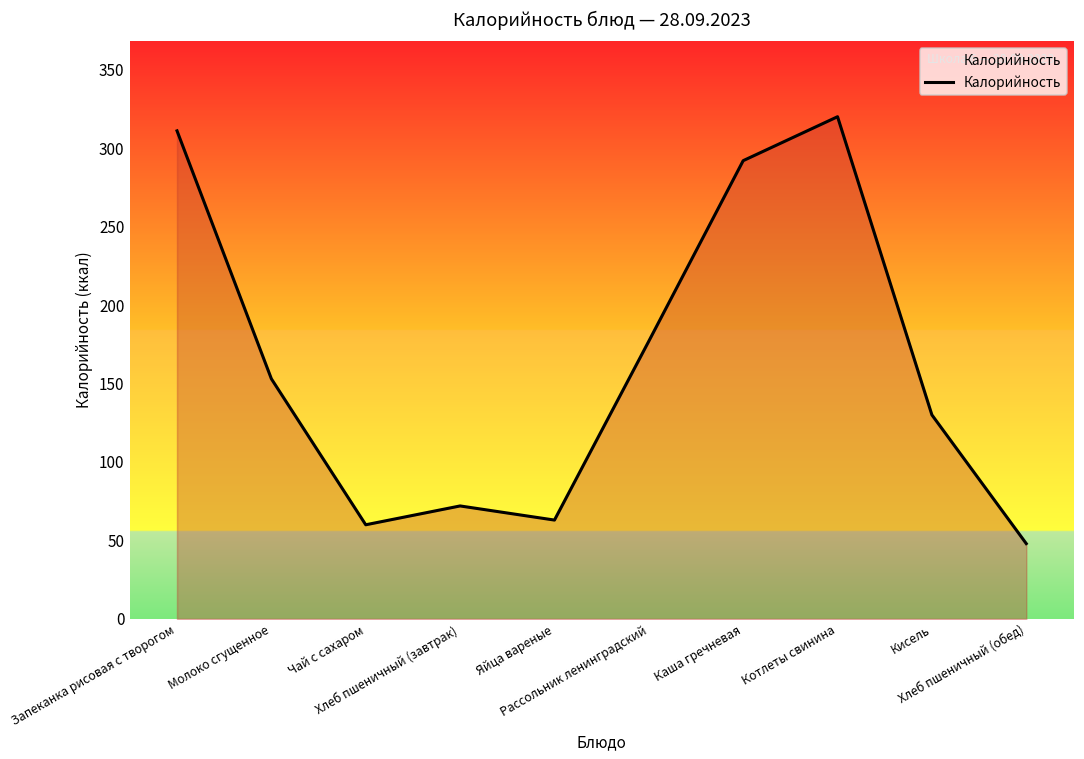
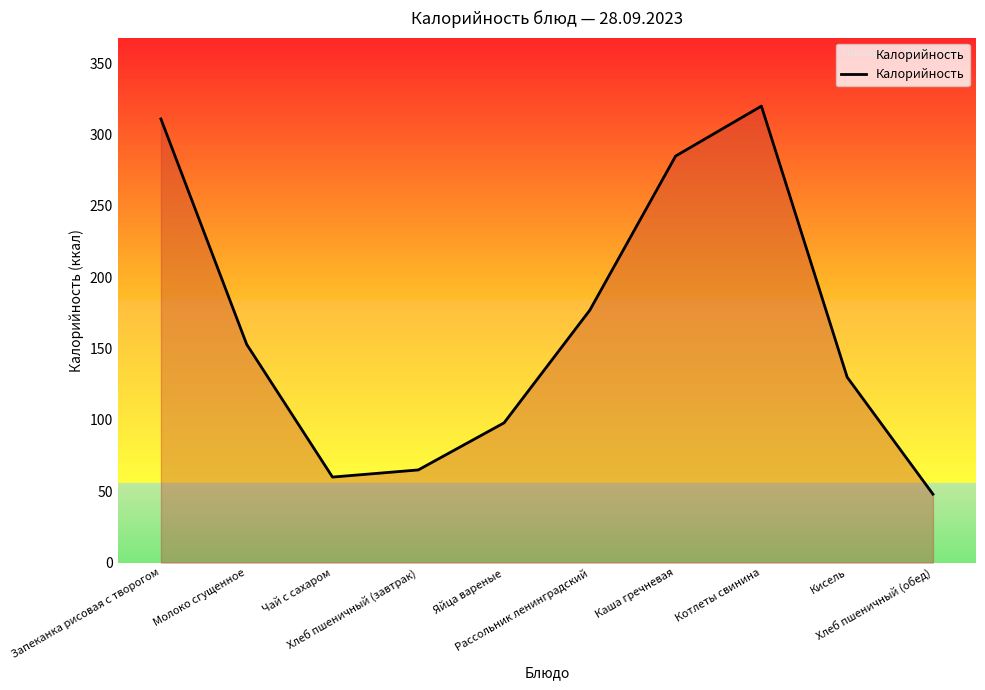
Хлеб пшеничный (завтрак): 72 -> 65
Яйца вареные: 63 -> 98
Каша гречневая: 292 -> 285
